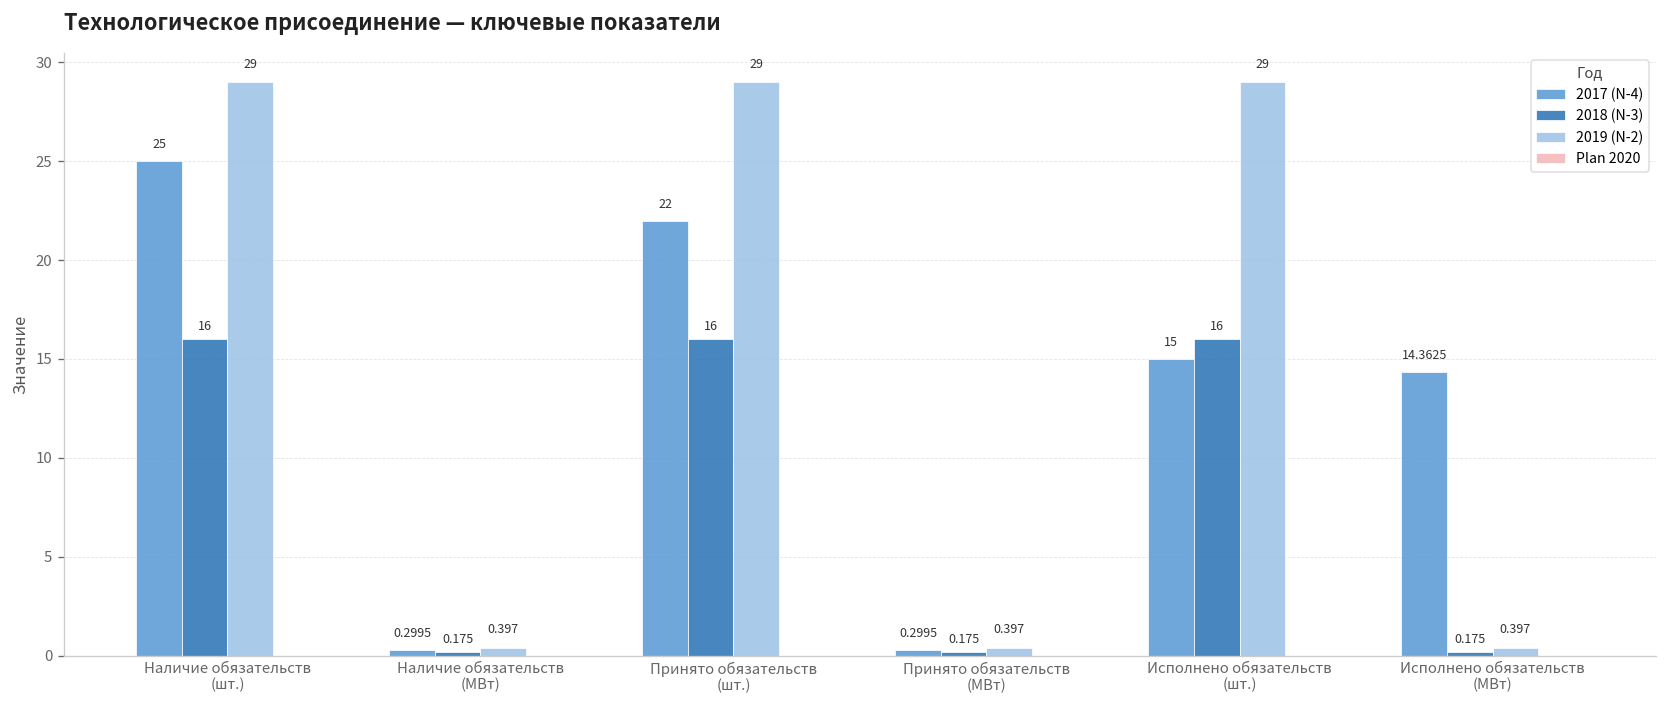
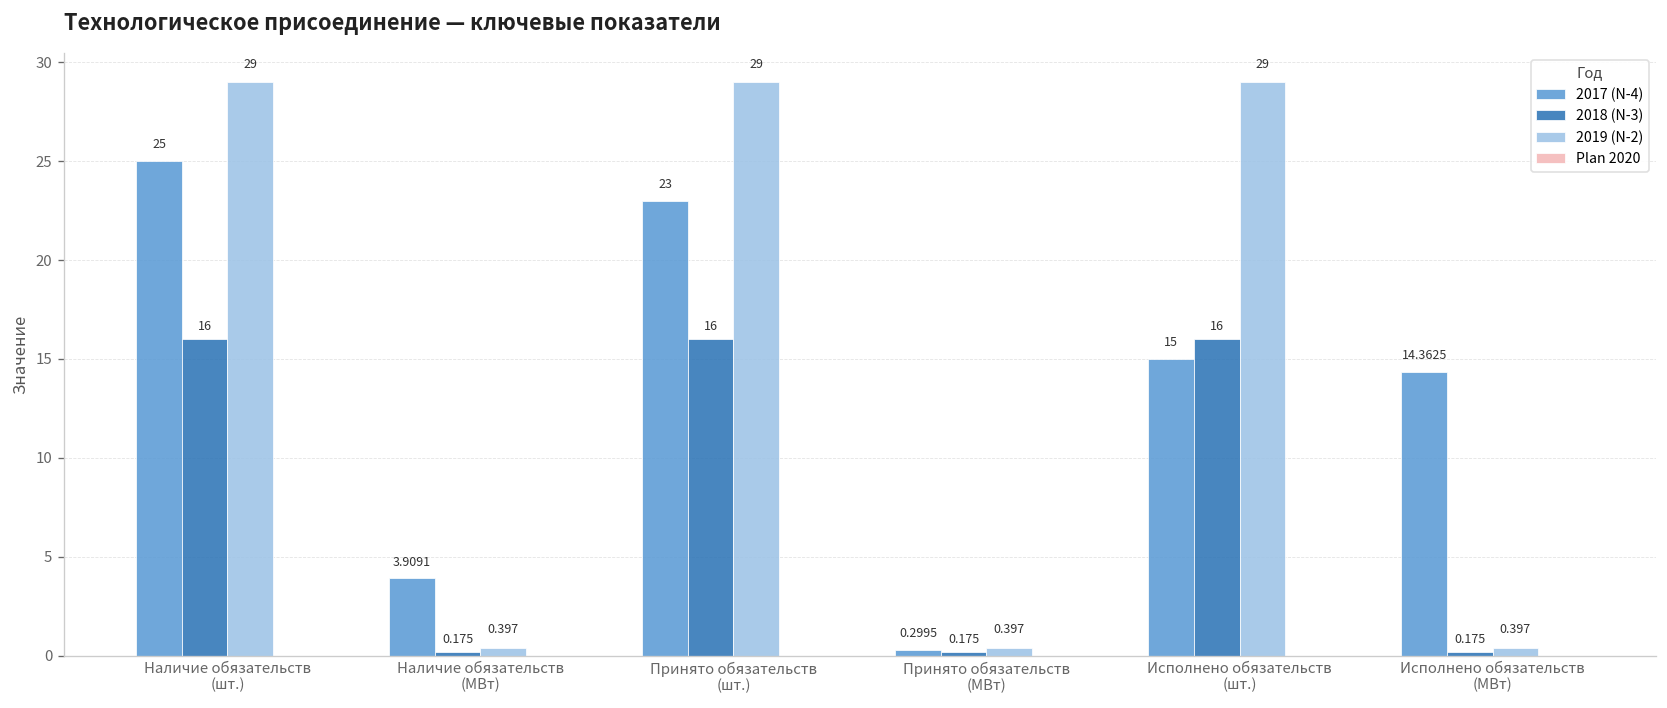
2017 (N-4), Наличие обязательств (МВт): 0.2995 -> 3.9091
2017 (N-4), Принято обязательств (шт.): 22 -> 23
